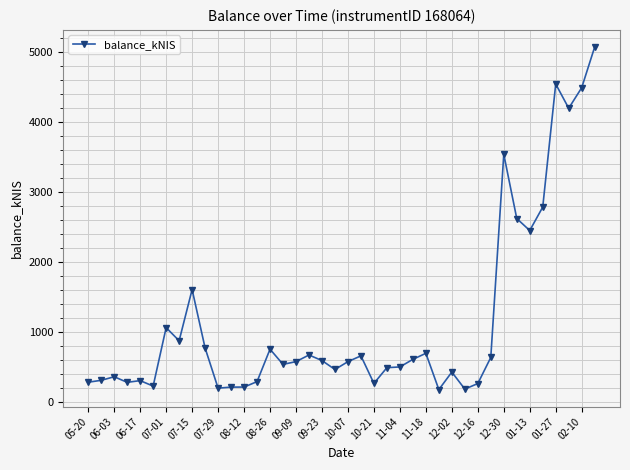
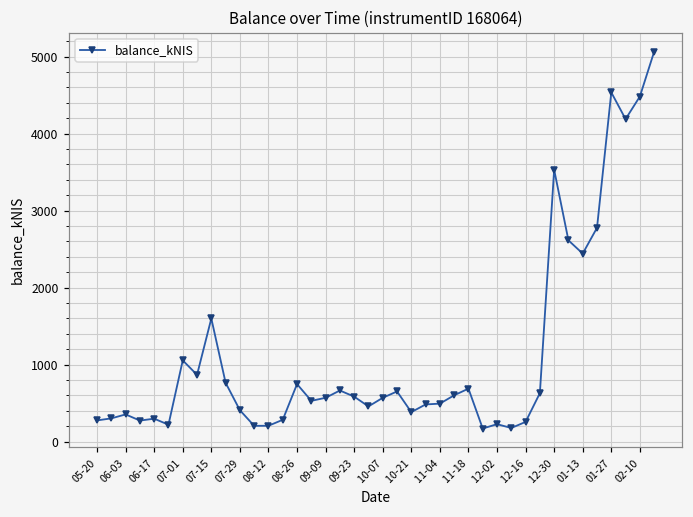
07-29: 200 -> 400
10-21: 300 -> 400
12-02: 400 -> 200
